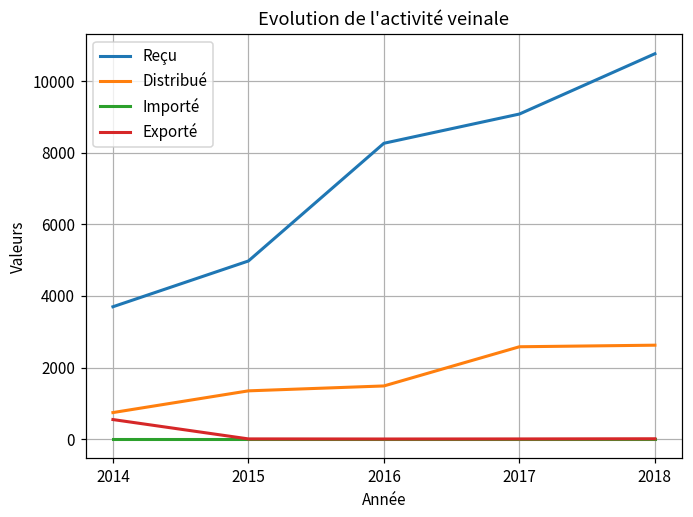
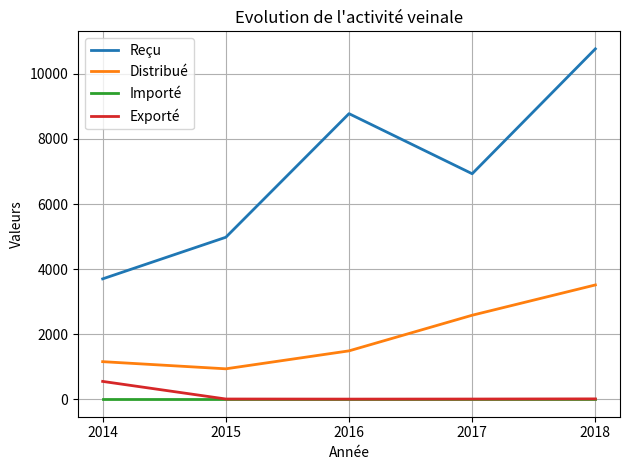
Distribué, 2014: 700 -> 1200
Distribué, 2015: 1300 -> 900
Reçu, 2016: 8300 -> 8800
Reçu, 2017: 9100 -> 6900
Distribué, 2018: 2600 -> 3500
